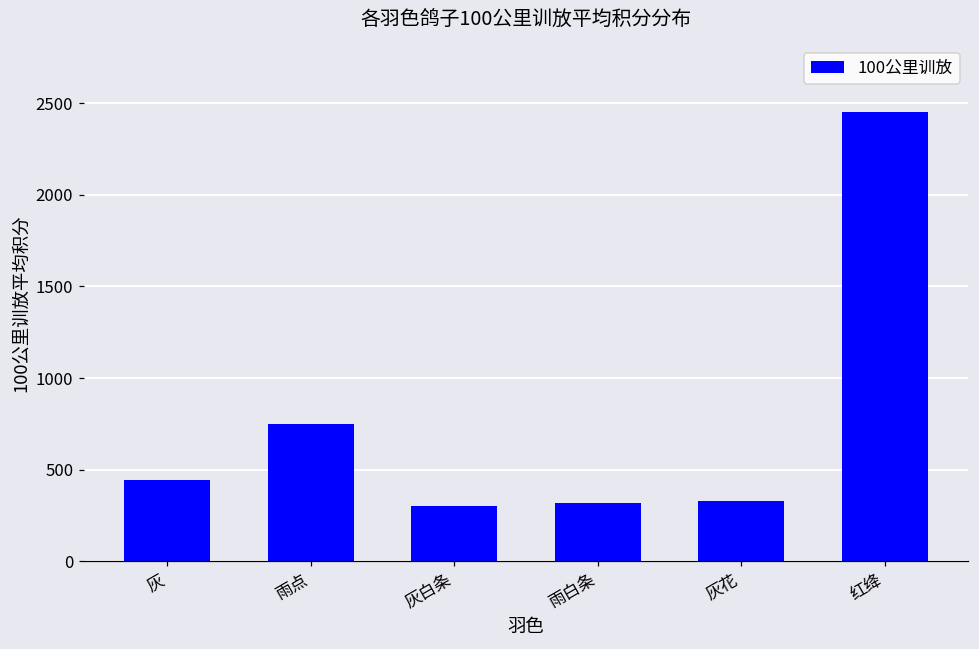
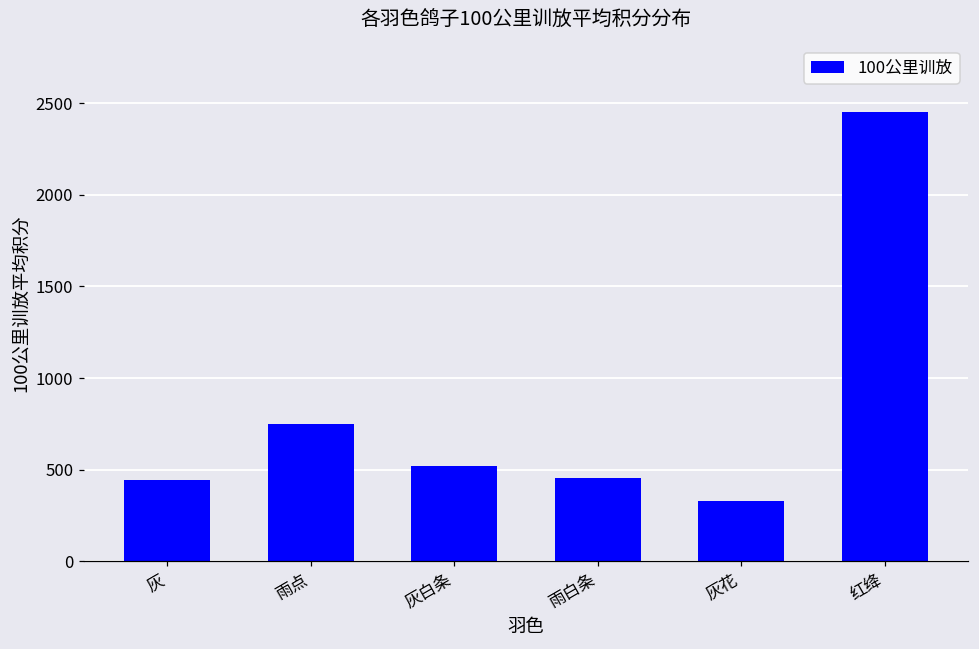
灰白条: 300 -> 520
雨白条: 320 -> 450
